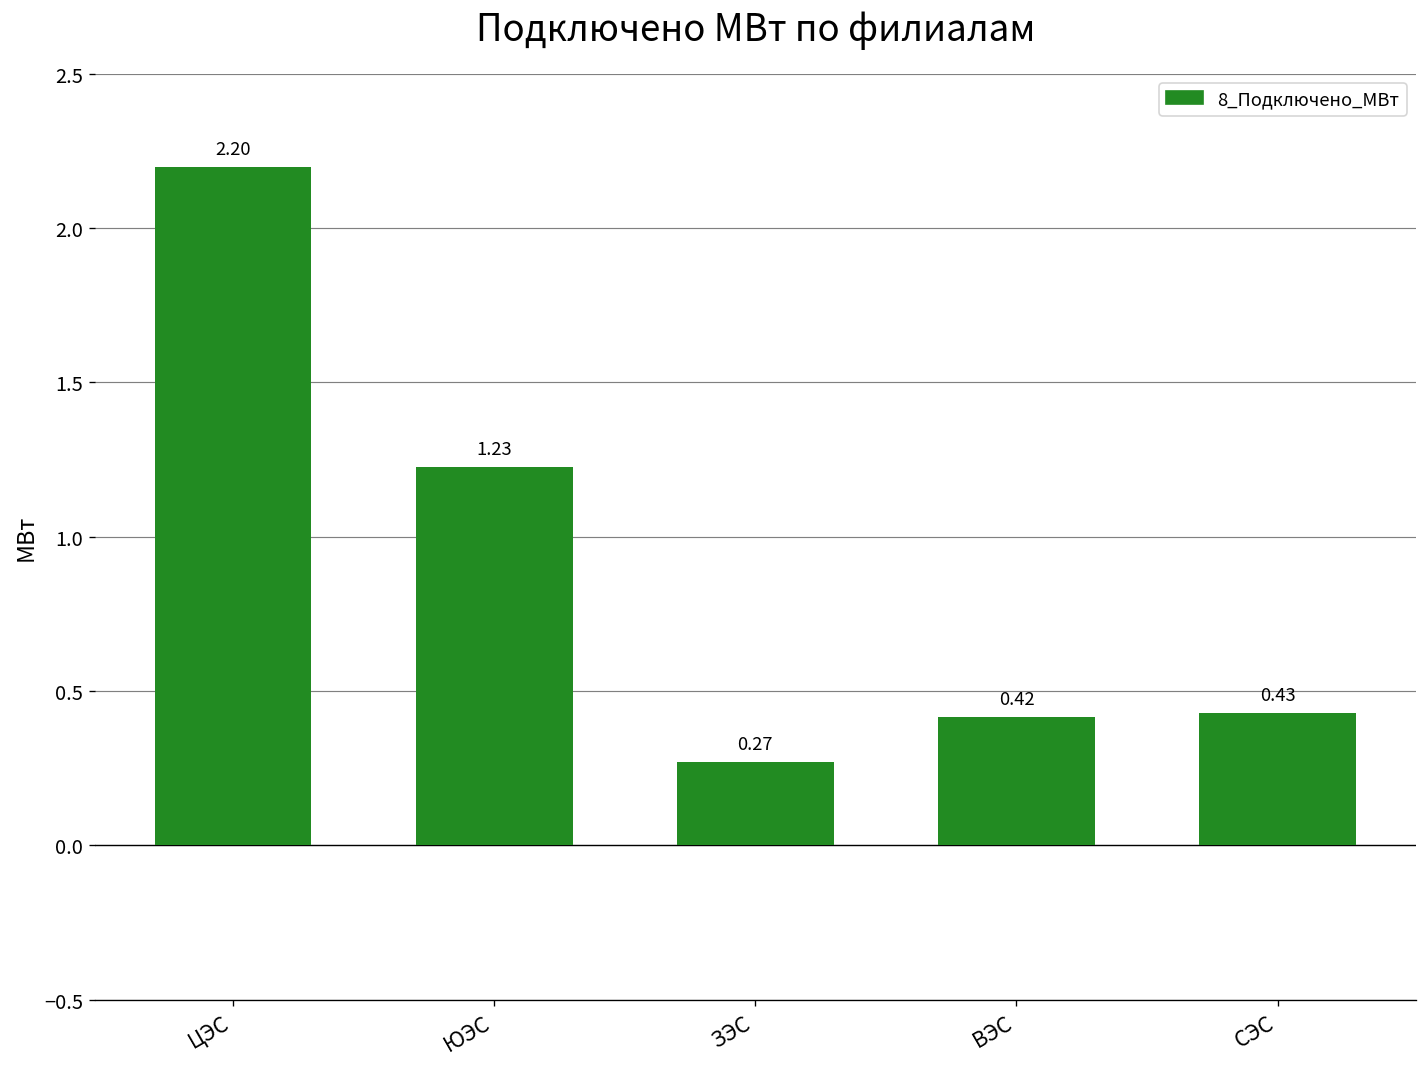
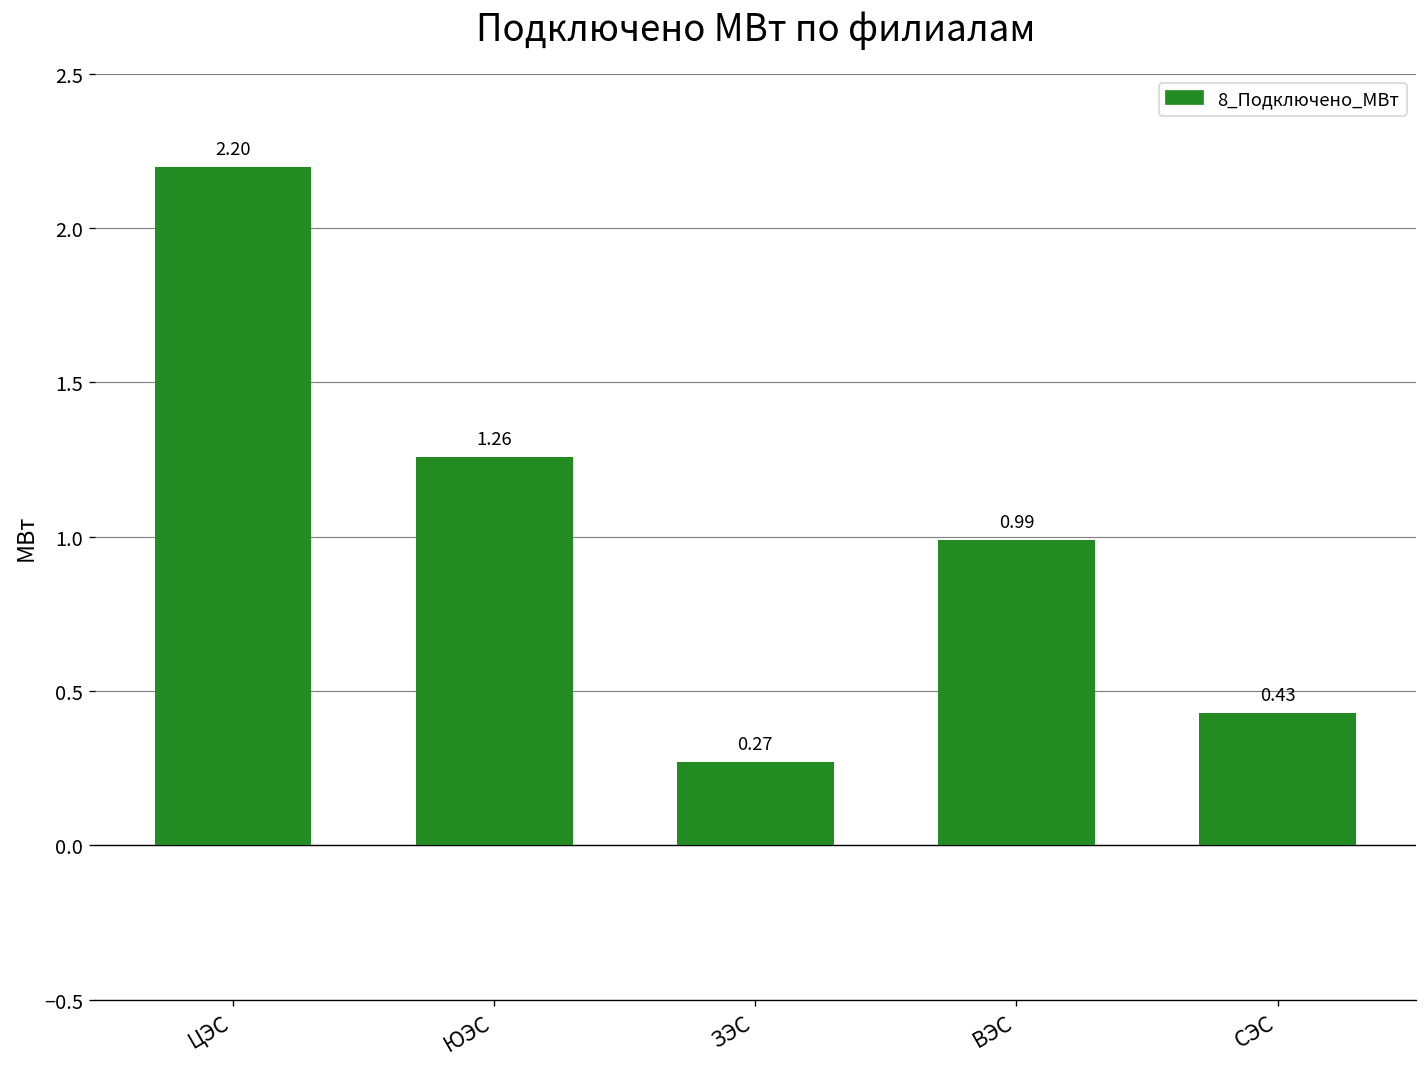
ЮЭС: 1.23 -> 1.26
ВЭС: 0.42 -> 0.99
